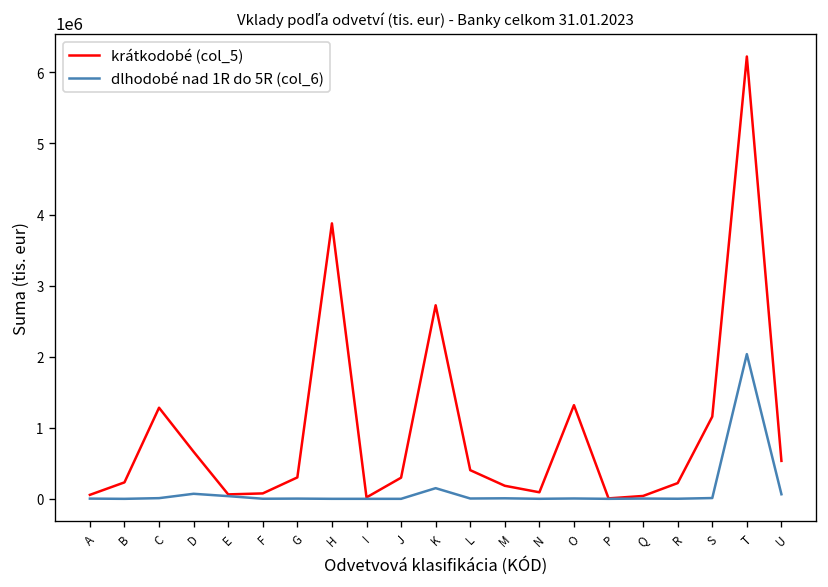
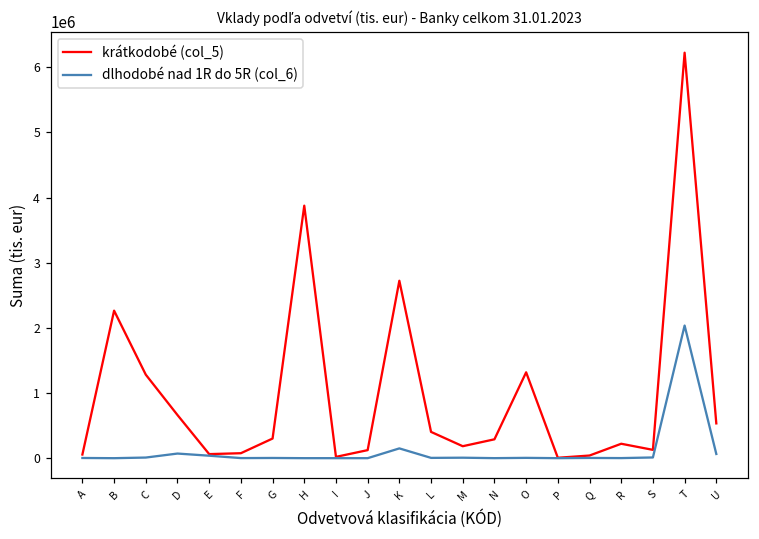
krátkodobé (col_5), B: 200000 -> 2300000
krátkodobé (col_5), J: 300000 -> 100000
krátkodobé (col_5), N: 100000 -> 300000
krátkodobé (col_5), S: 1200000 -> 100000
